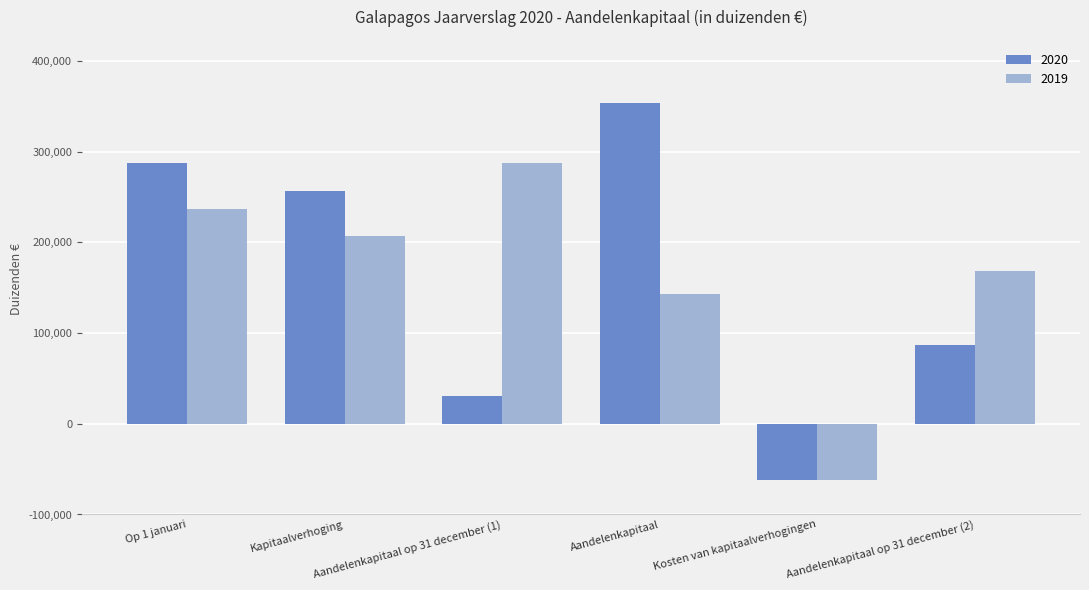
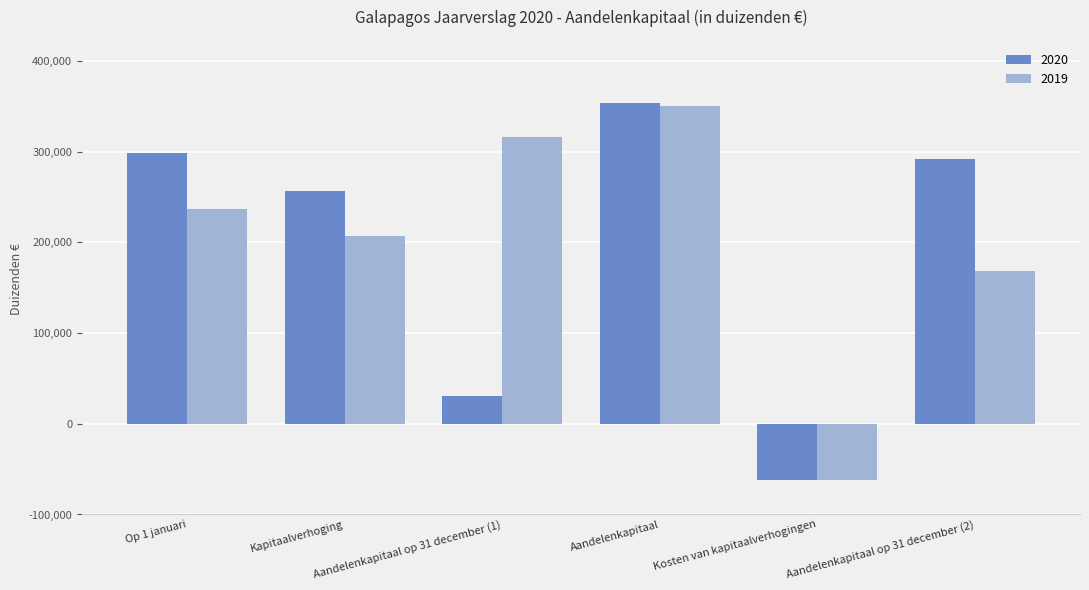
2020, Op 1 januari: 290,000 -> 300,000
2019, Aandelenkapitaal op 31 december (1): 290,000 -> 320,000
2019, Aandelenkapitaal: 140,000 -> 350,000
2020, Aandelenkapitaal op 31 december (2): 90,000 -> 290,000
